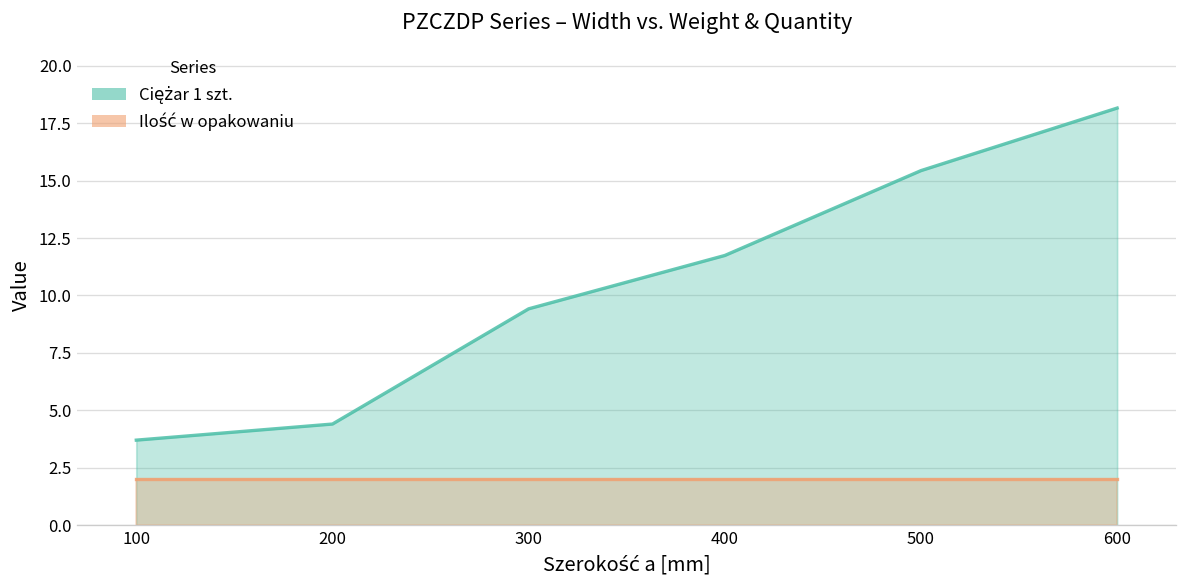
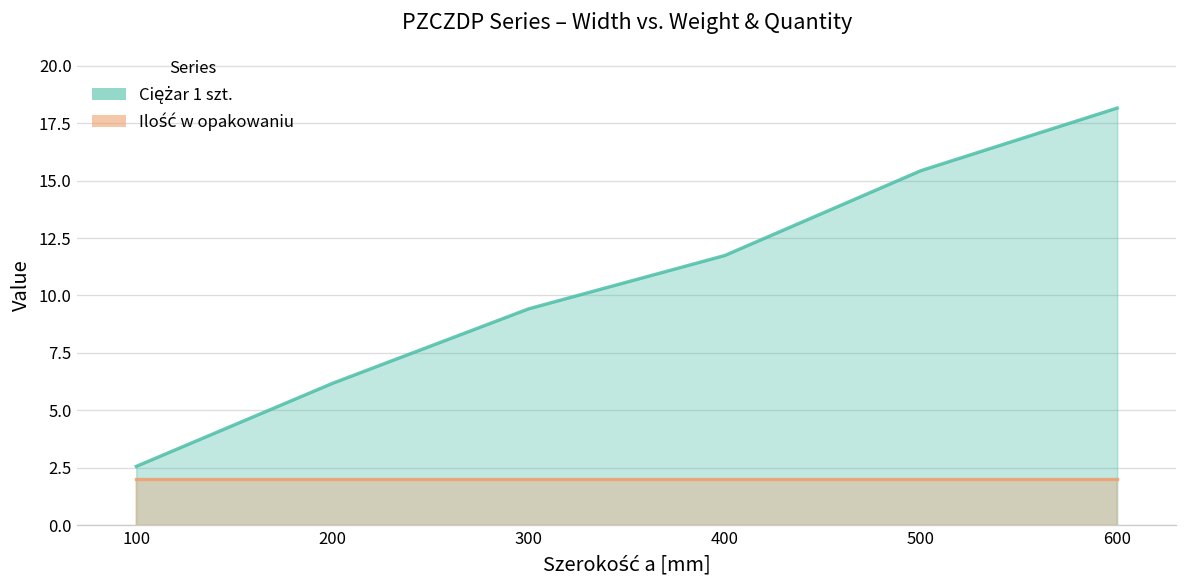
Ciężar 1 szt., 100: 3.7 -> 2.6
Ciężar 1 szt., 200: 4.4 -> 6.2
